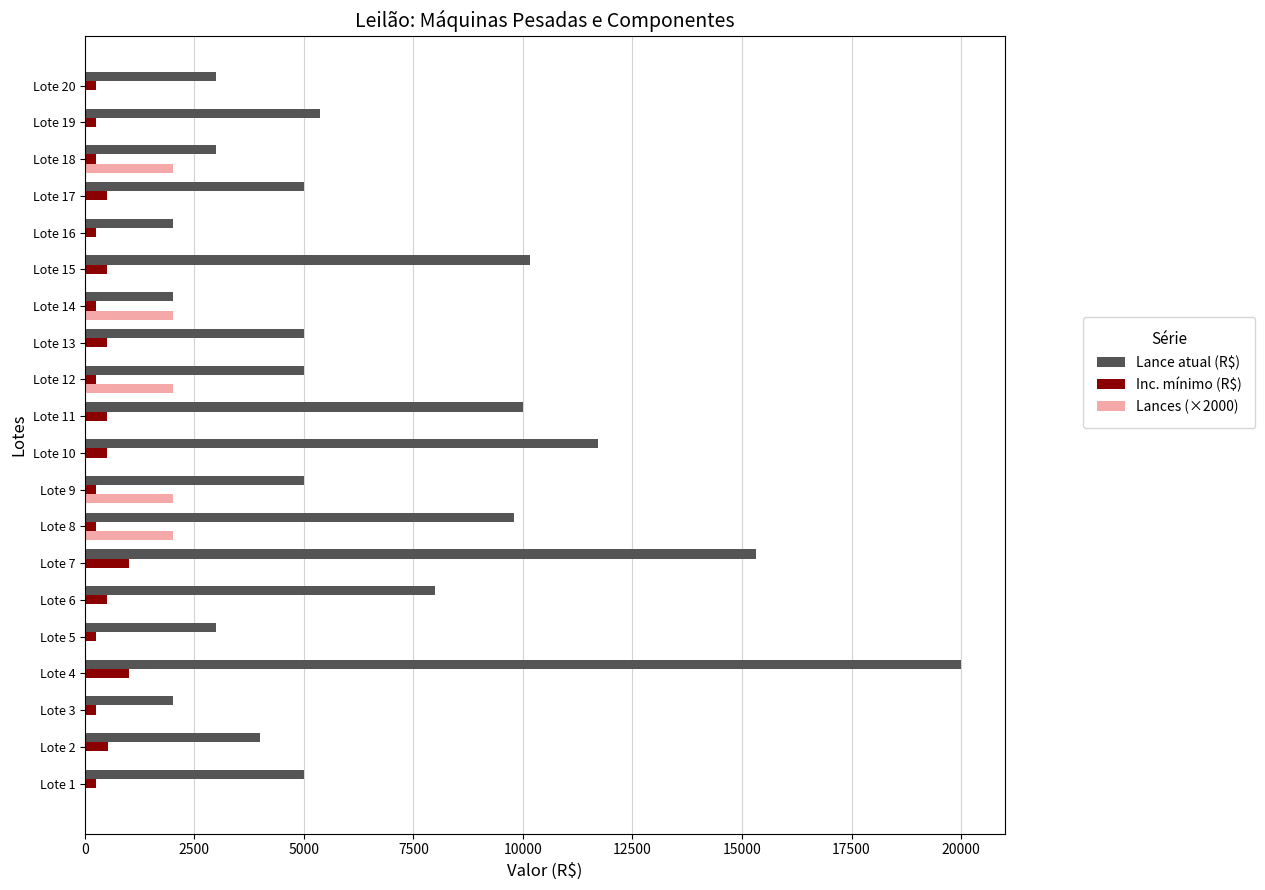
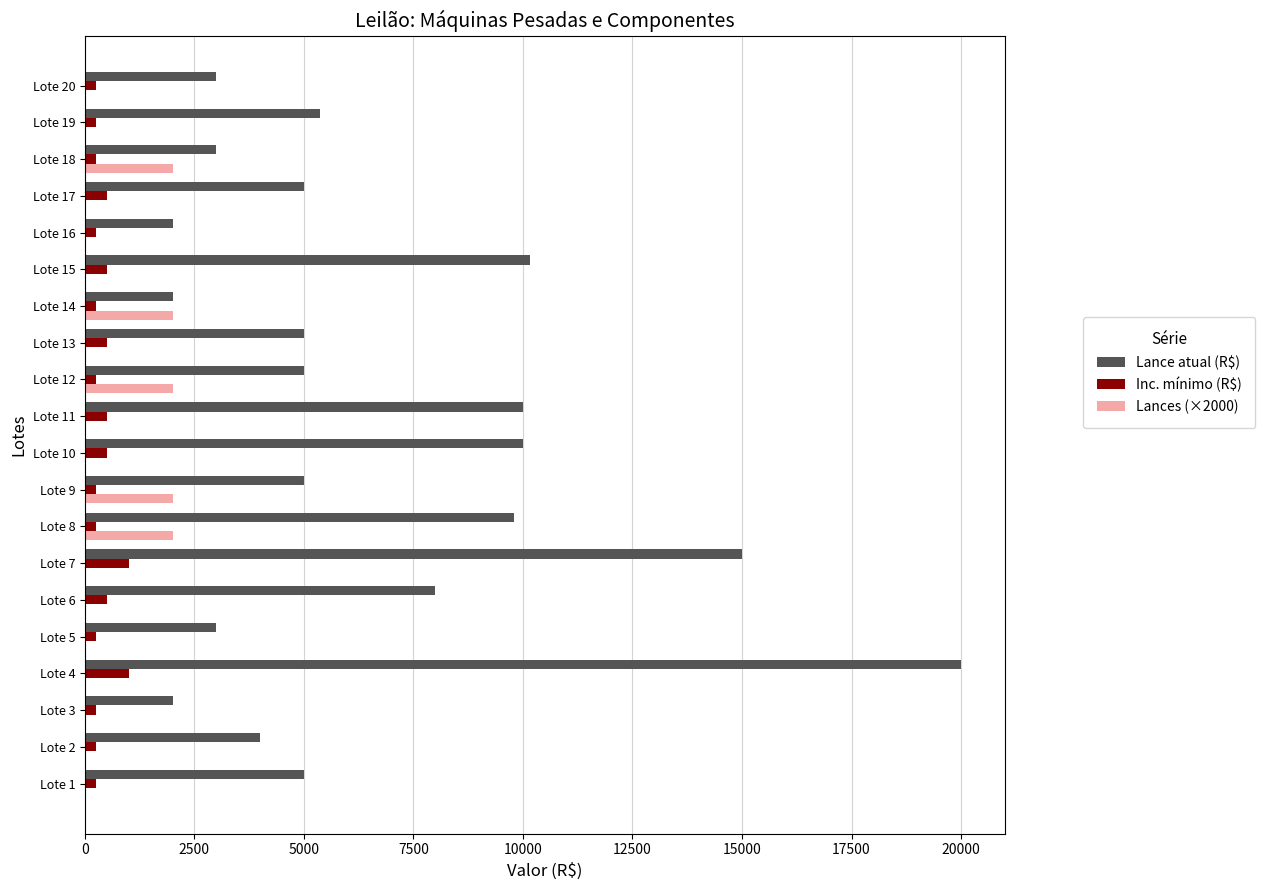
Lance atual (R$), Lote 10: 11700 -> 10000
Lance atual (R$), Lote 7: 15300 -> 15000
Inc. mínimo (R$), Lote 2: 500 -> 300
